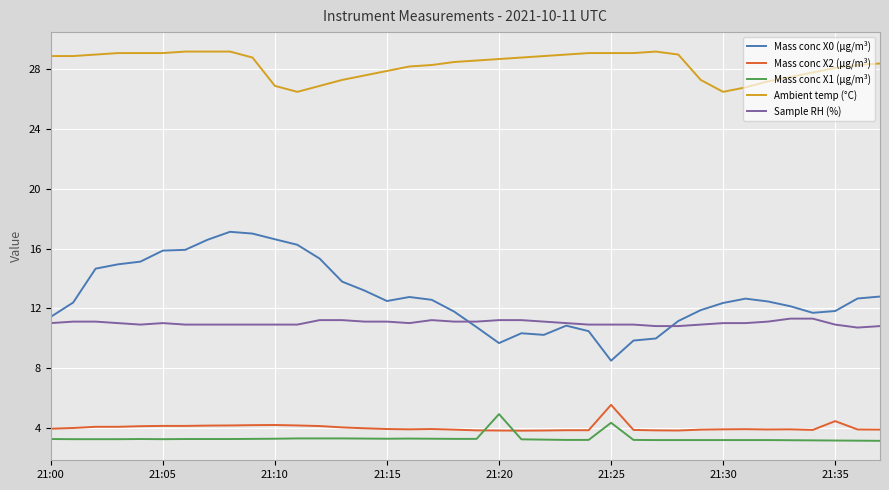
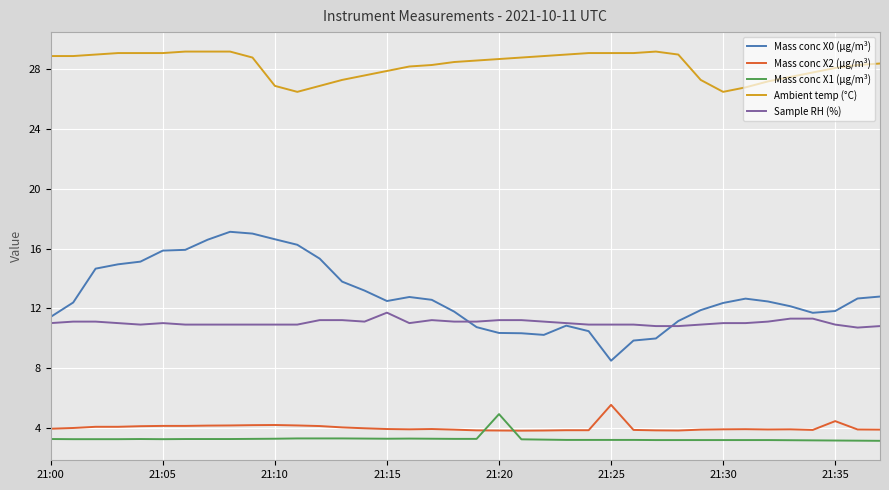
Sample RH (%), 21:15: 11.1 -> 11.7
Mass conc X0 (μg/m³), 21:20: 9.7 -> 10.3
Mass conc X1 (μg/m³), 21:25: 4.3 -> 3.2
